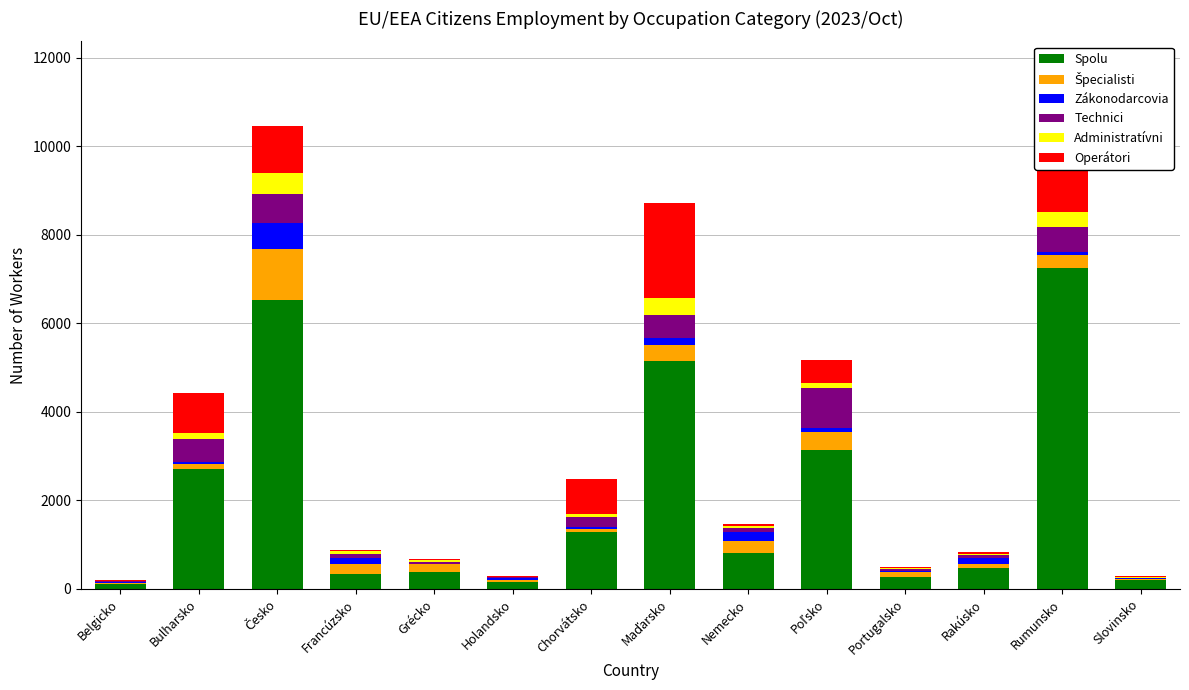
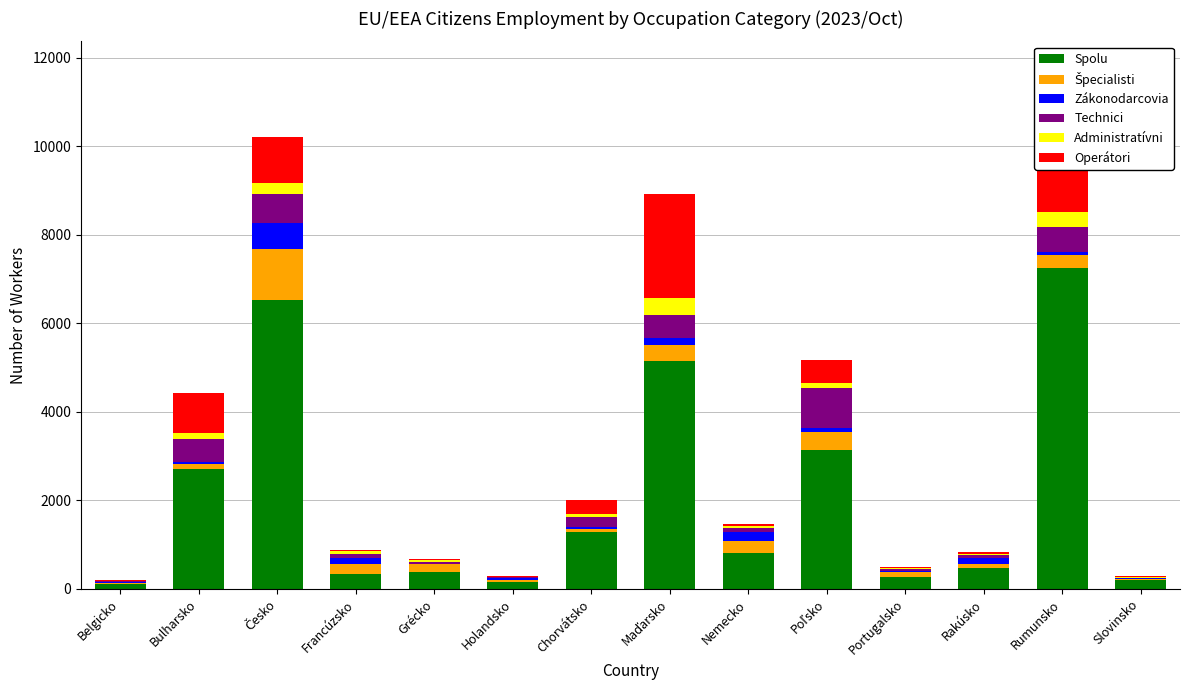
Administratívni, Česko: 500 -> 200
Operátori, Chorvátsko: 800 -> 300
Operátori, Maďarsko: 2100 -> 2300
